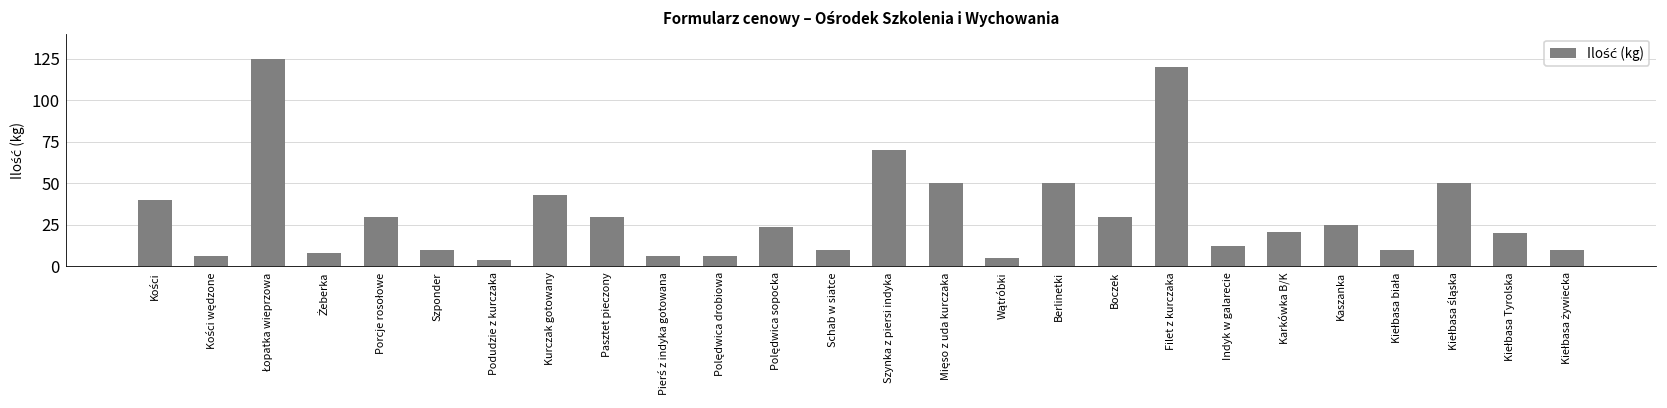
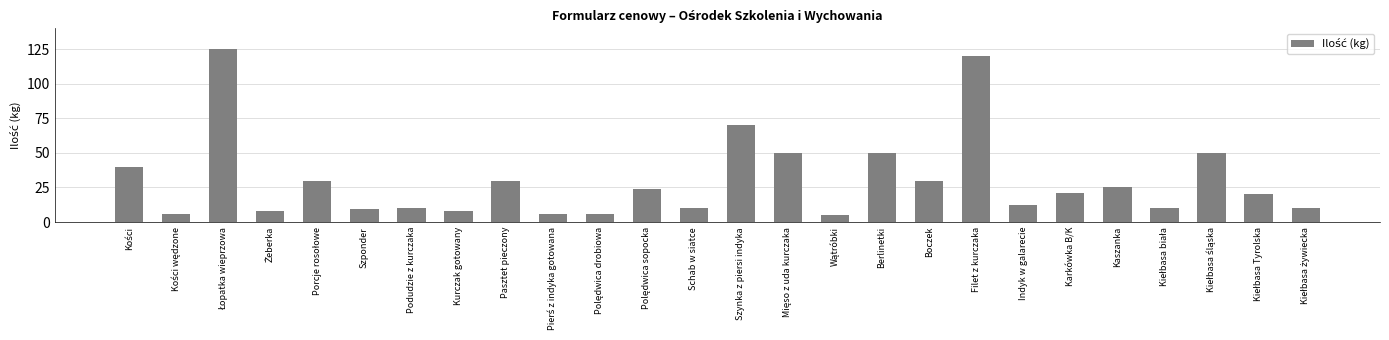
Podudzie z kurczaka: 4 -> 10
Kurczak gotowany: 43 -> 8
